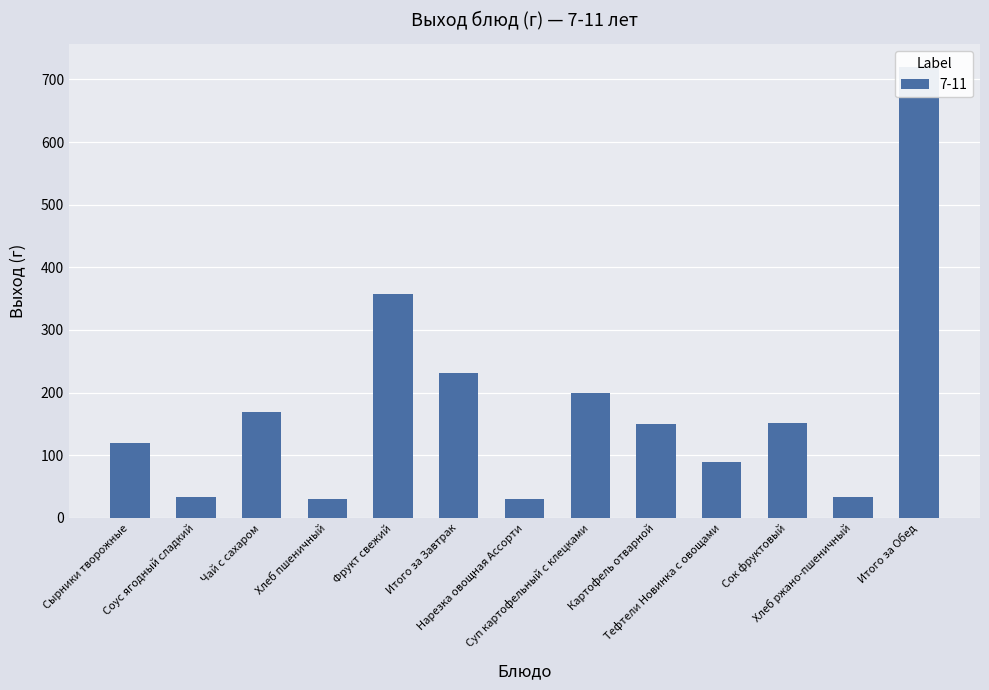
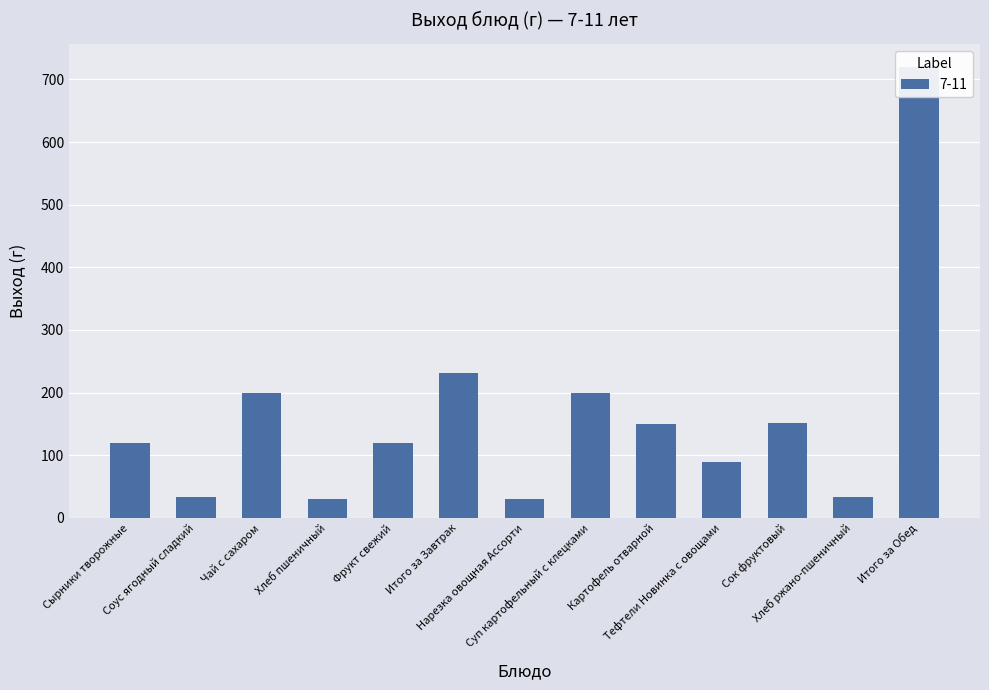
Чай с сахаром: 170 -> 200
Фрукт свежий: 360 -> 120
